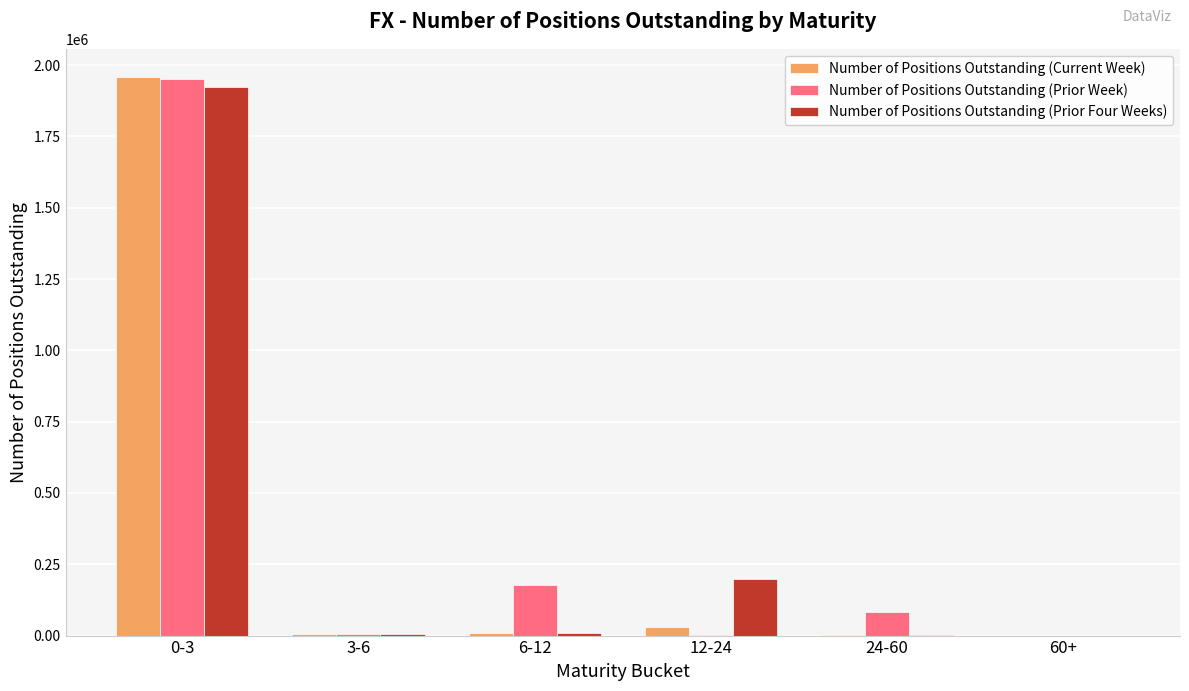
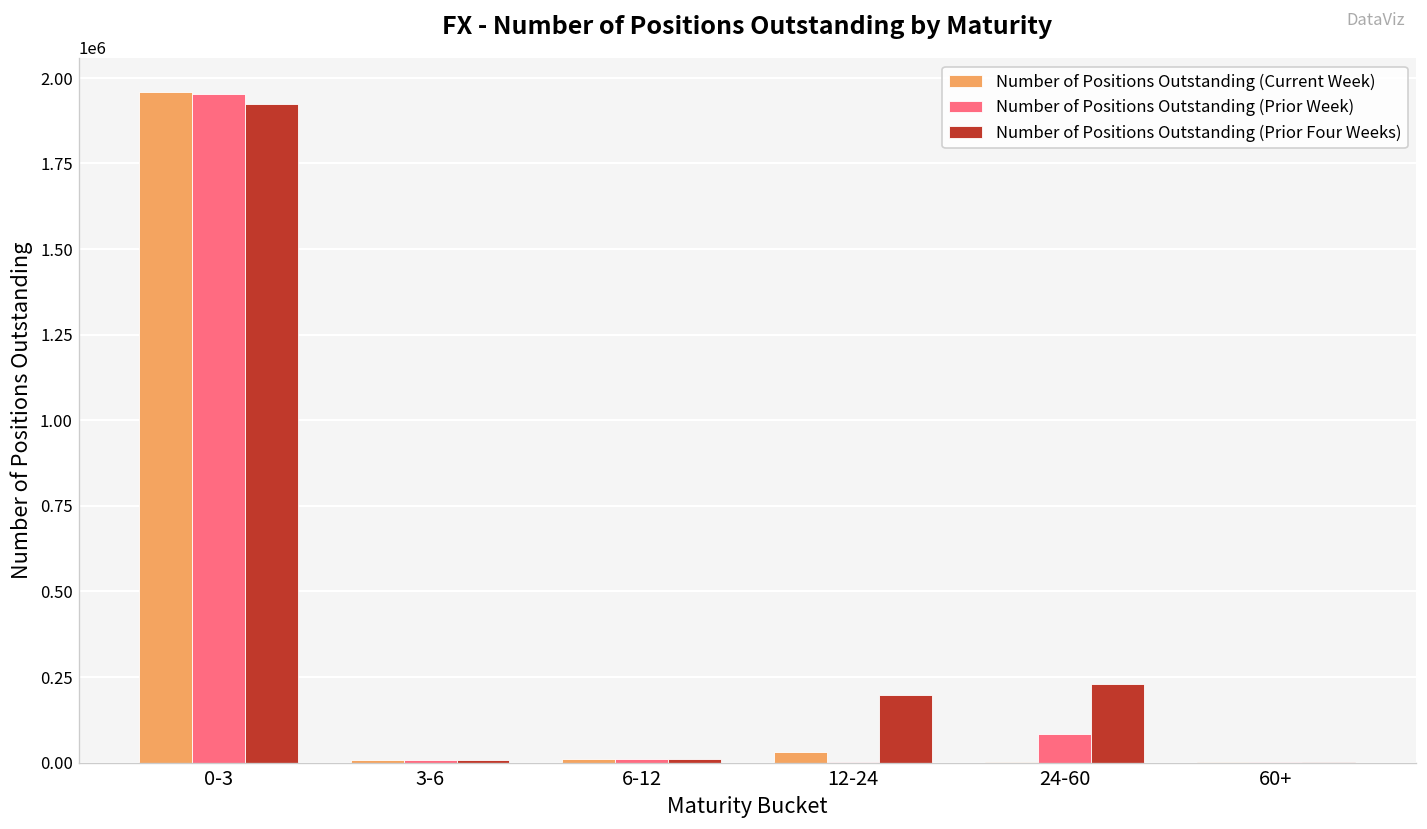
Number of Positions Outstanding (Prior Week), 6-12: 180000 -> 10000
Number of Positions Outstanding (Prior Four Weeks), 24-60: 0 -> 230000
